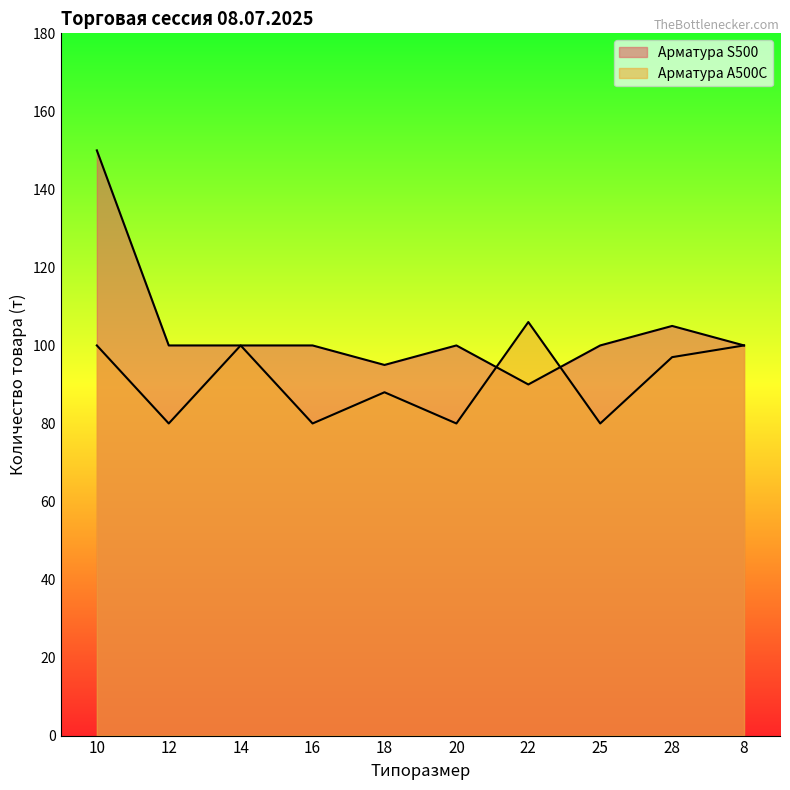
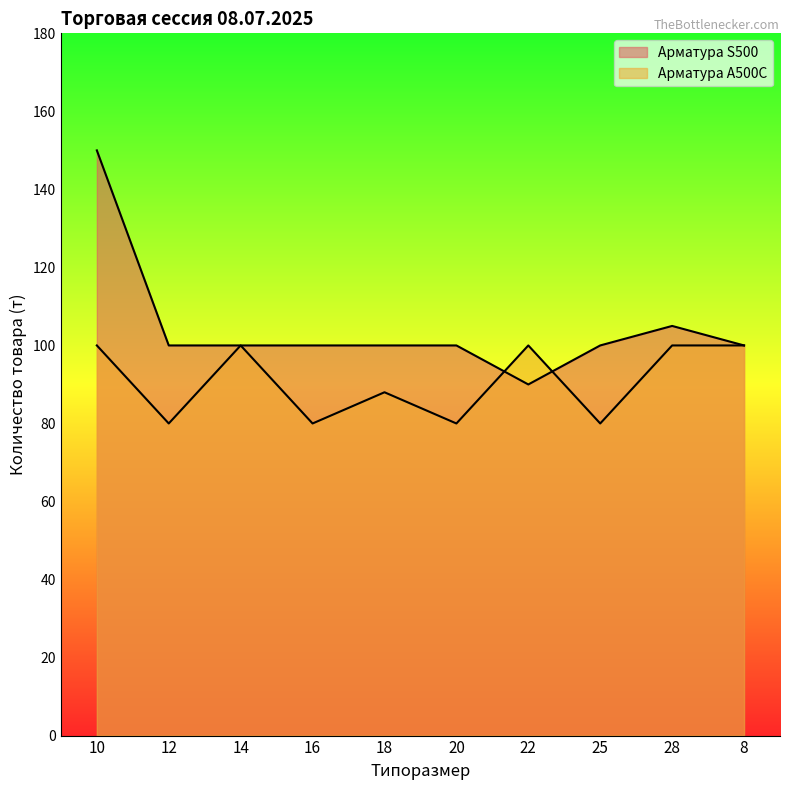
Арматура S500, 18: 95 -> 100
Арматура А500С, 22: 106 -> 100
Арматура А500С, 28: 97 -> 100
